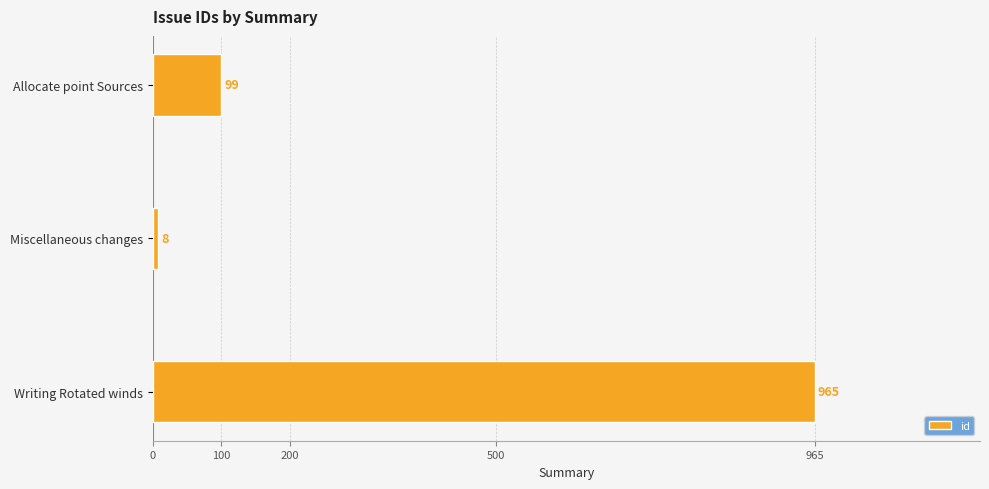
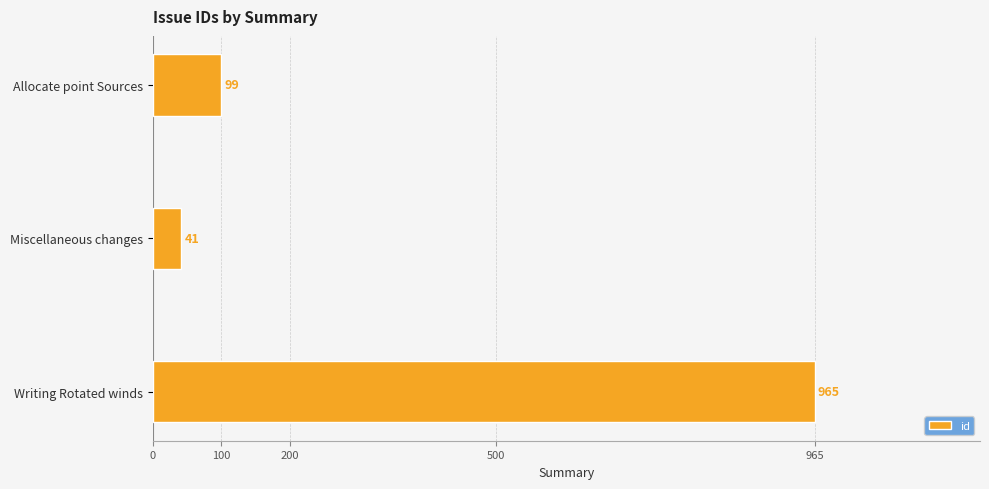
Miscellaneous changes: 8 -> 41
